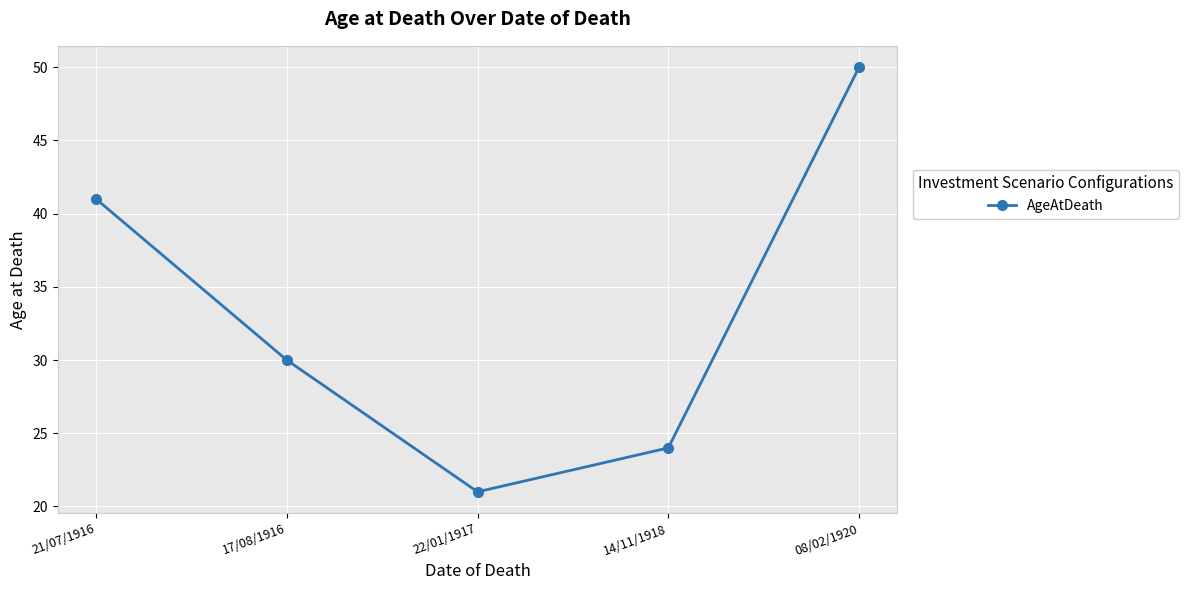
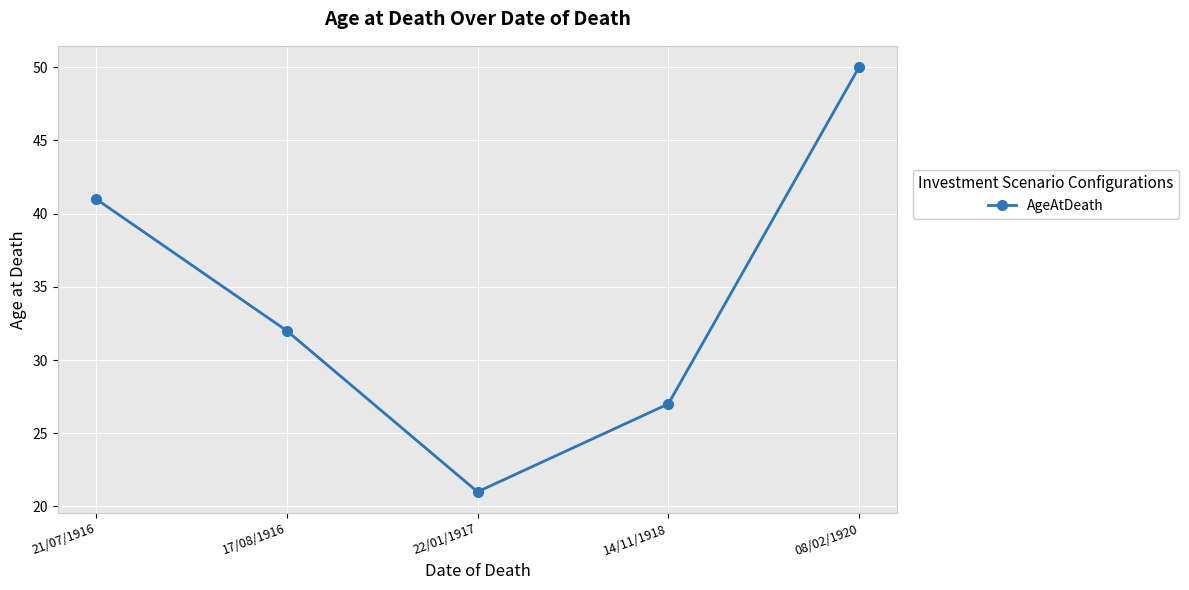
17/08/1916: 30 -> 32
14/11/1918: 24 -> 27
